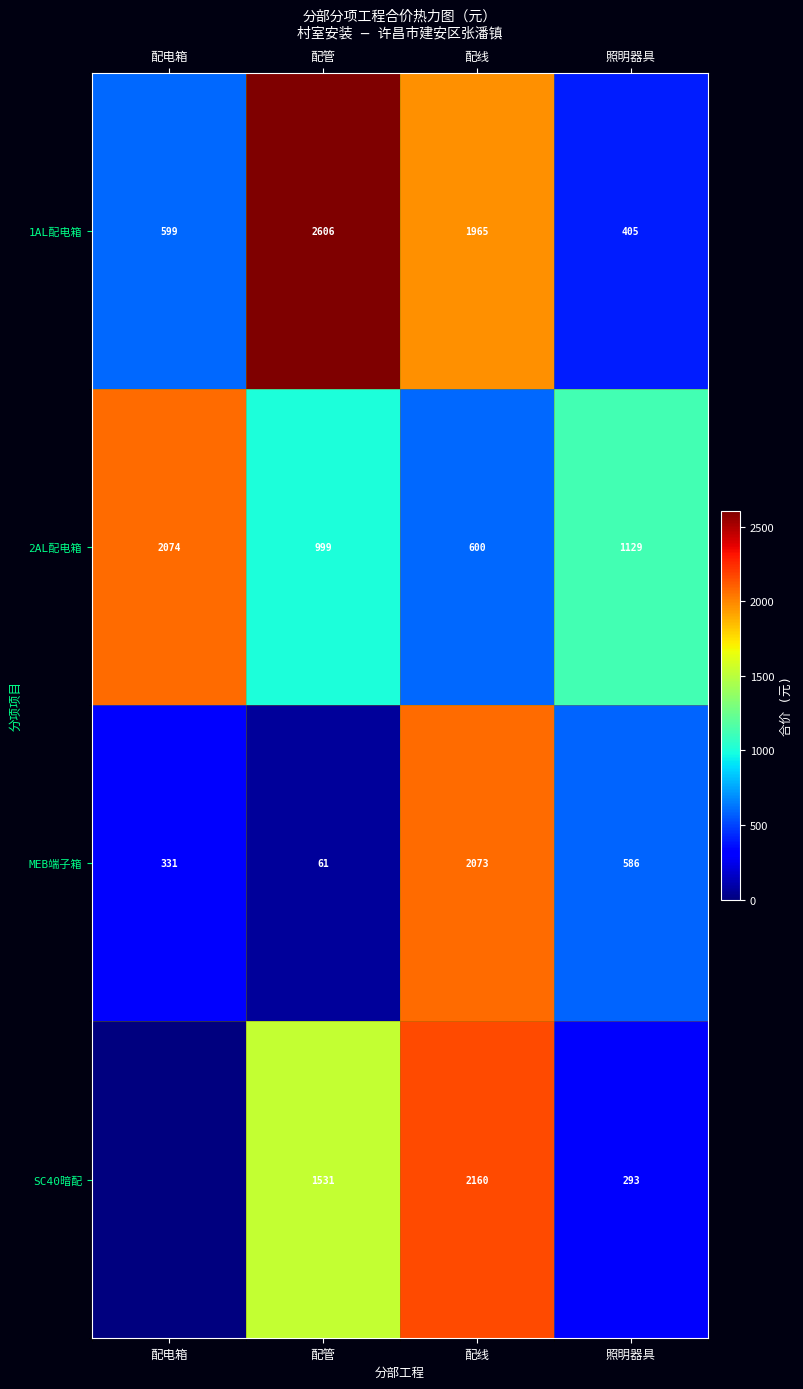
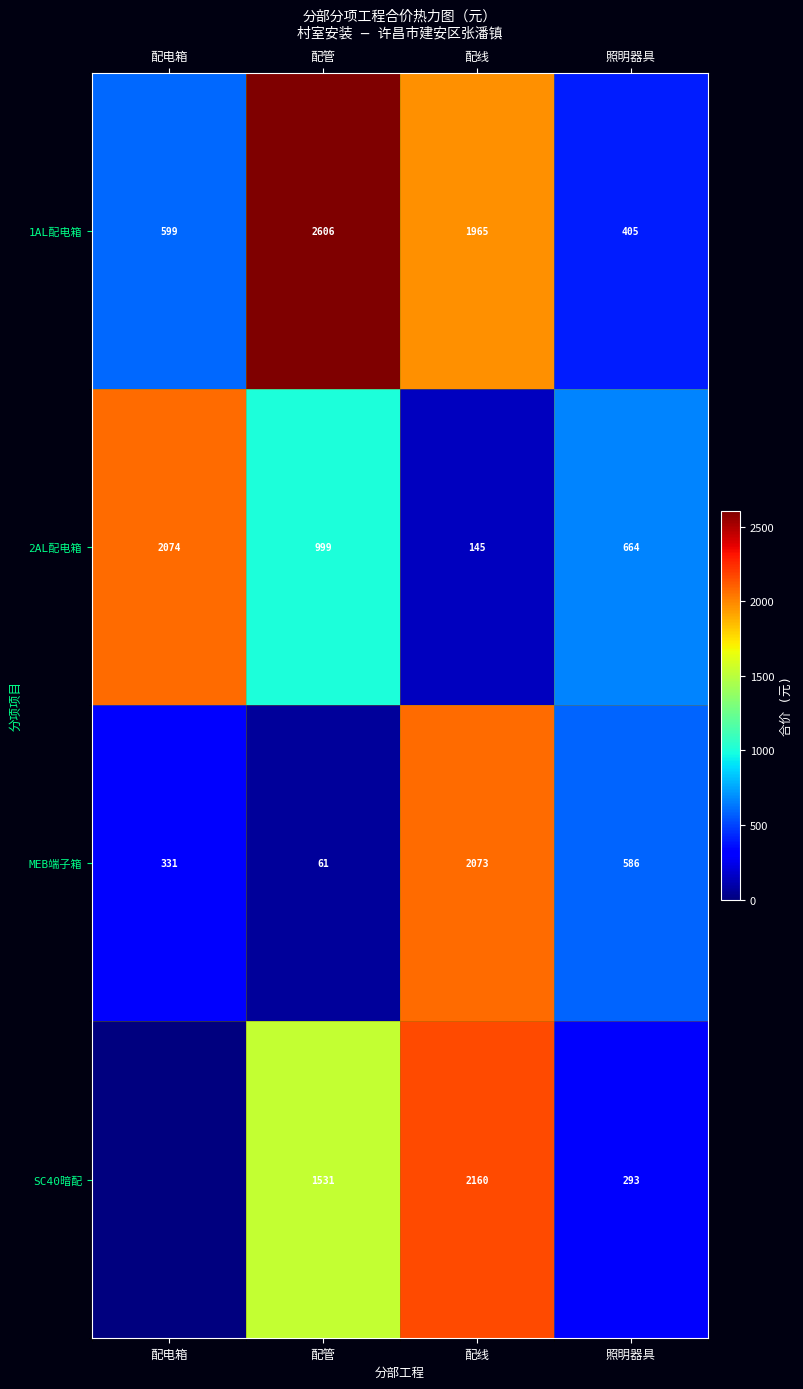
2AL配电箱, 配线: 600 -> 145
2AL配电箱, 照明器具: 1129 -> 664
